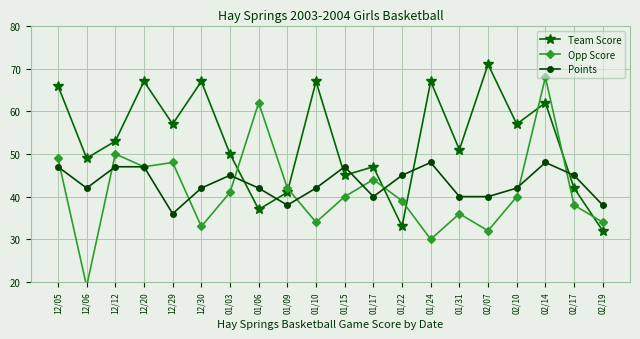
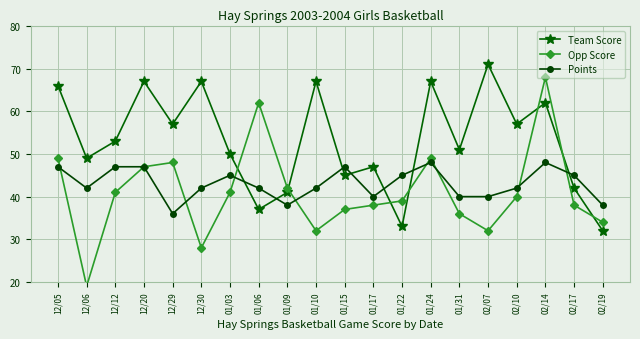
Opp Score, 12/12: 50 -> 41
Opp Score, 12/30: 33 -> 28
Opp Score, 01/10: 34 -> 32
Opp Score, 01/15: 40 -> 37
Opp Score, 01/17: 44 -> 38
Opp Score, 01/24: 30 -> 49
